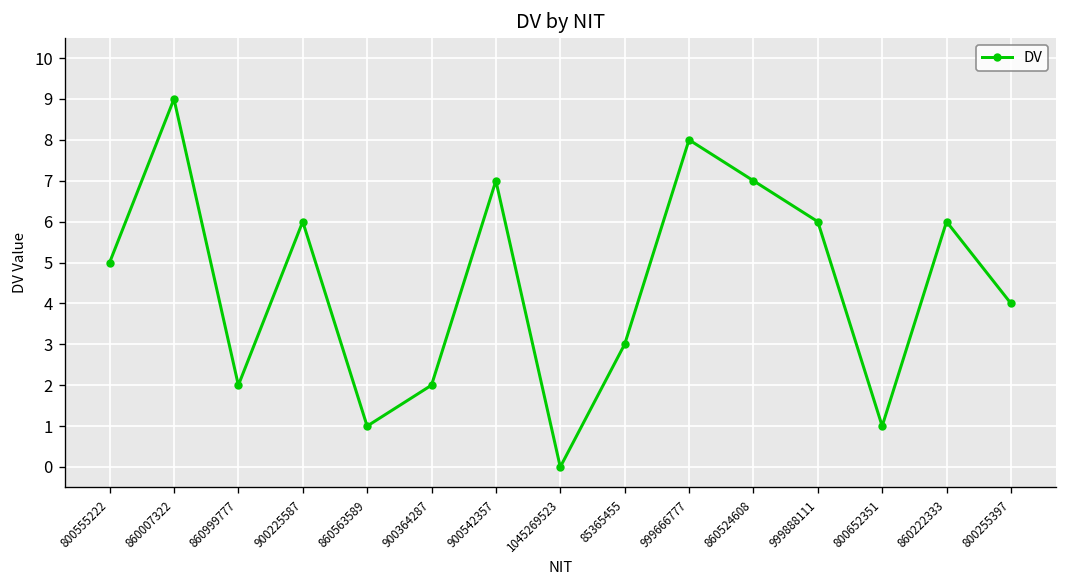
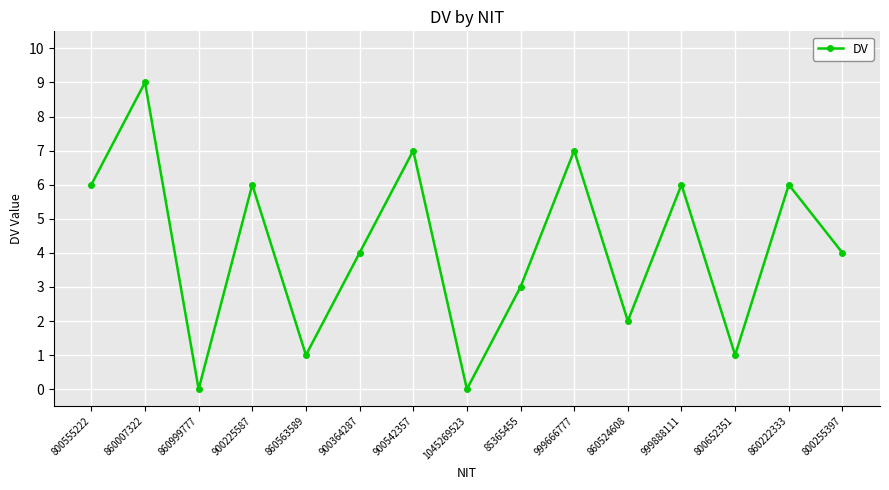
800555222: 5 -> 6
860999777: 2 -> 0
900364287: 2 -> 4
999666777: 8 -> 7
860524608: 7 -> 2
